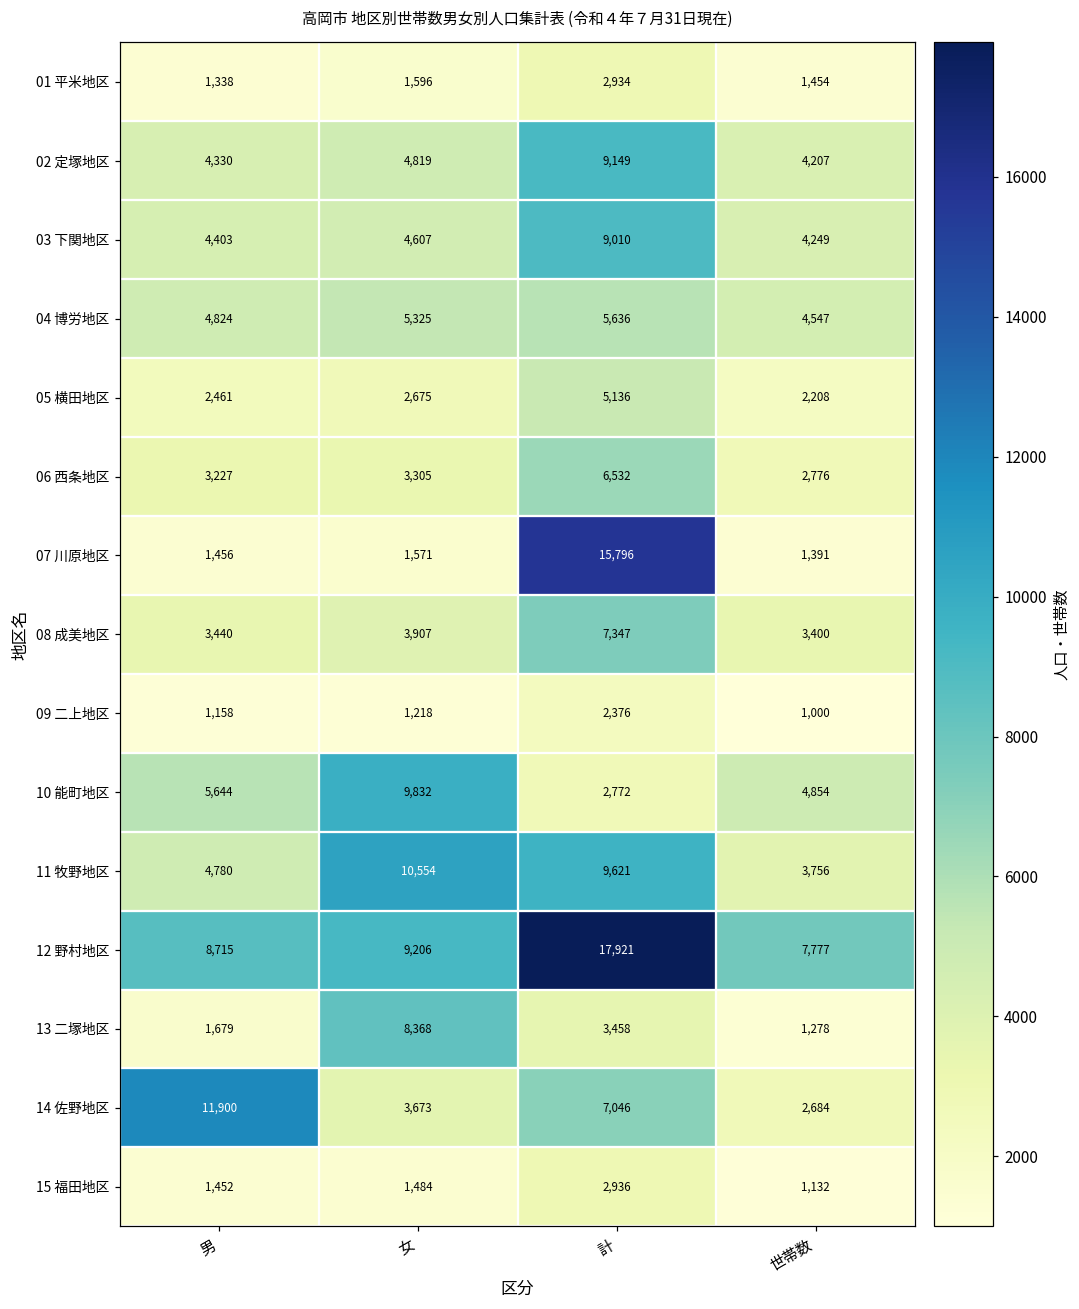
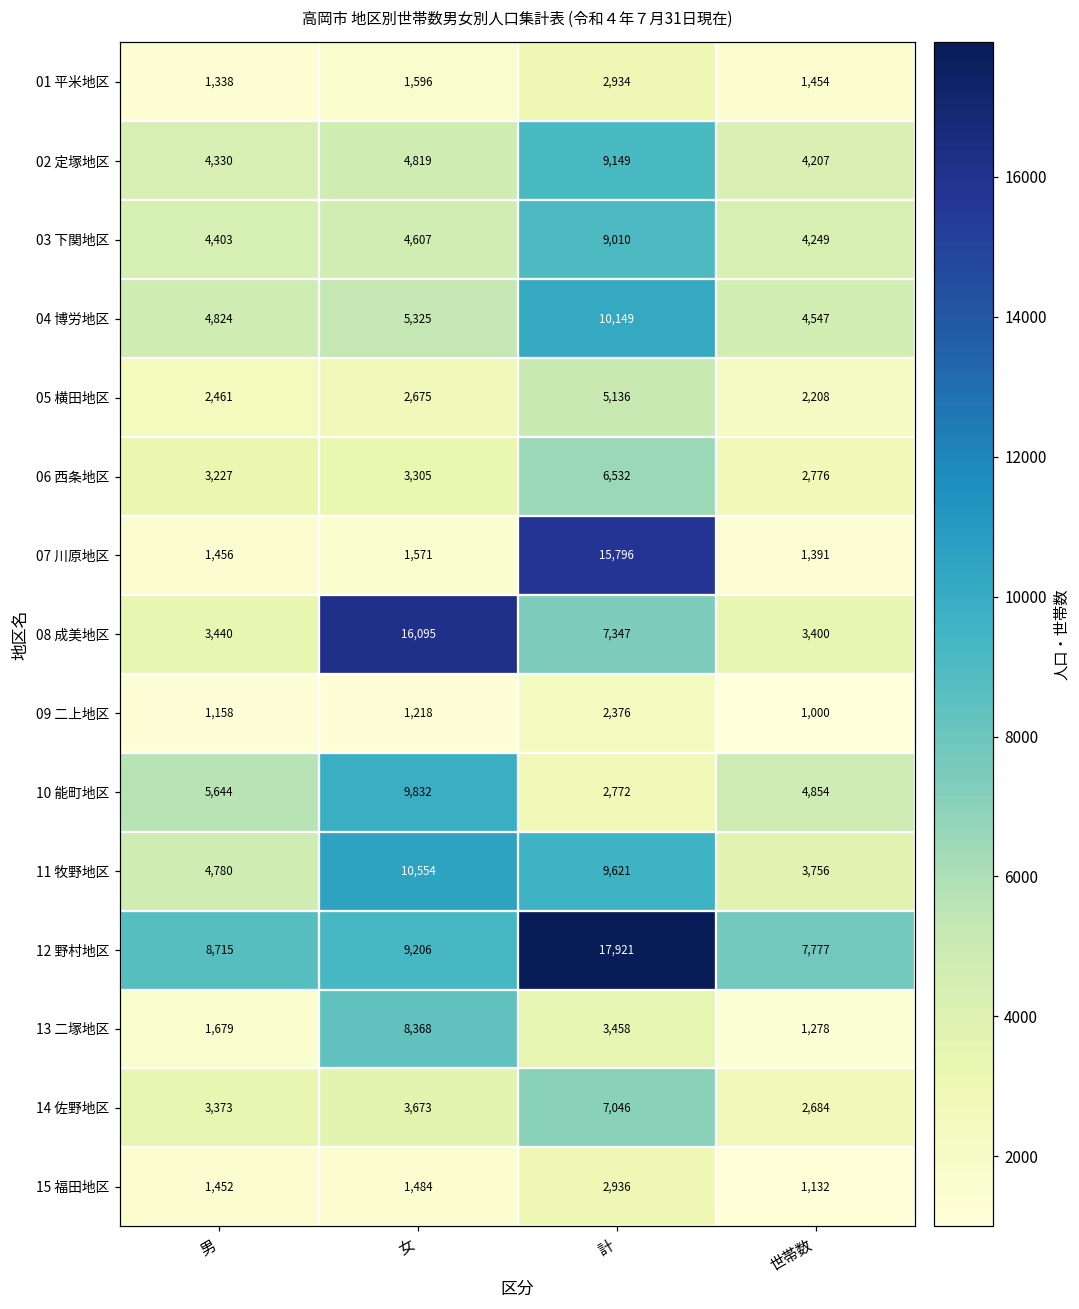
04 博労地区, 計: 5,636 -> 10,149
08 成美地区, 女: 3,907 -> 16,095
14 佐野地区, 男: 11,900 -> 3,373
